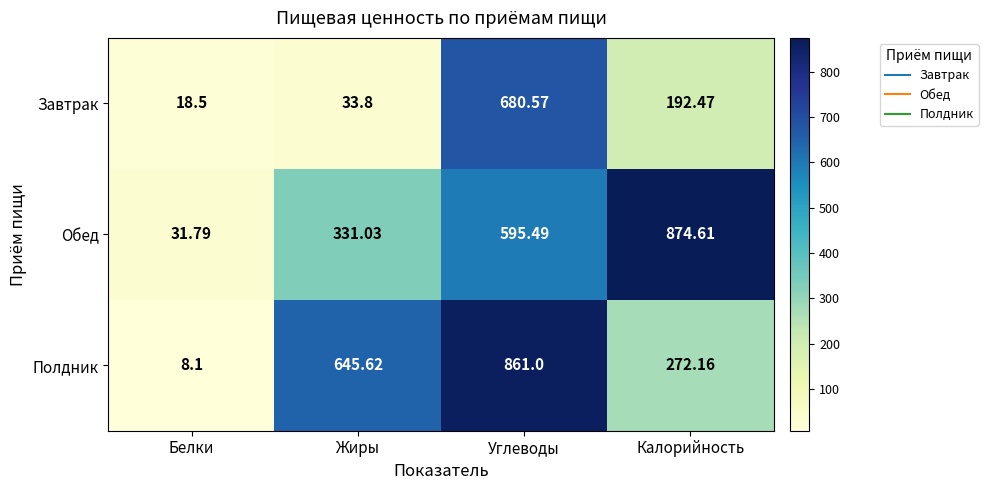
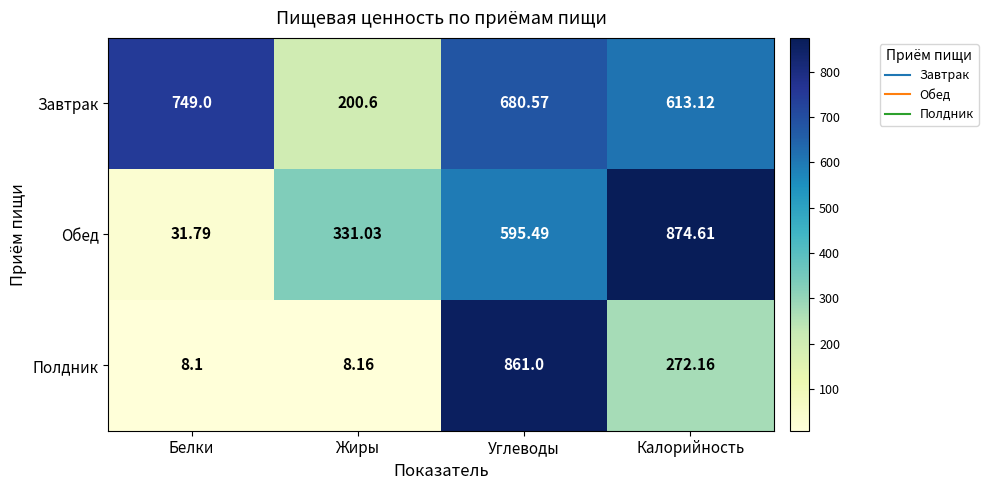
Завтрак, Белки: 18.5 -> 749.0
Завтрак, Жиры: 33.8 -> 200.6
Завтрак, Калорийность: 192.47 -> 613.12
Полдник, Жиры: 645.62 -> 8.16
